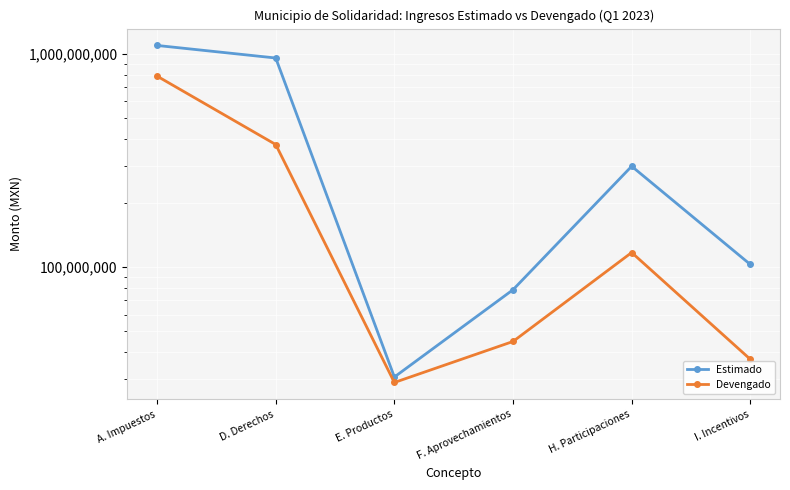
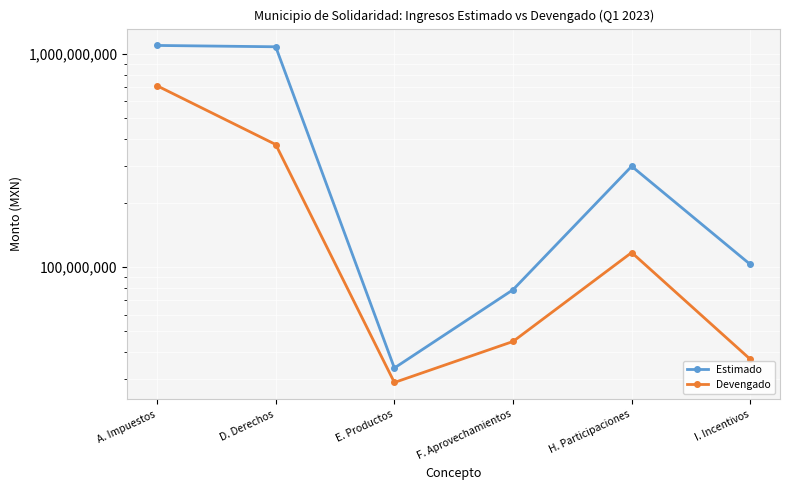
Devengado, A. Impuestos: 790,000,000 -> 710,000,000
Estimado, D. Derechos: 1,000,000,000 -> 1,100,000,000
Estimado, E. Productos: 31,000,000 -> 34,000,000
